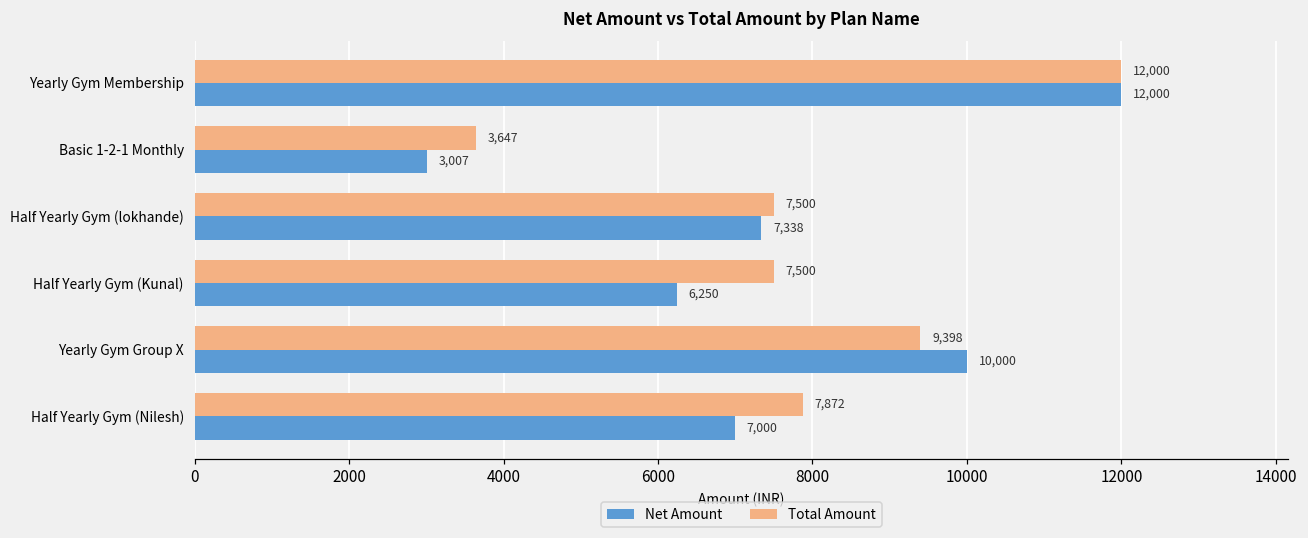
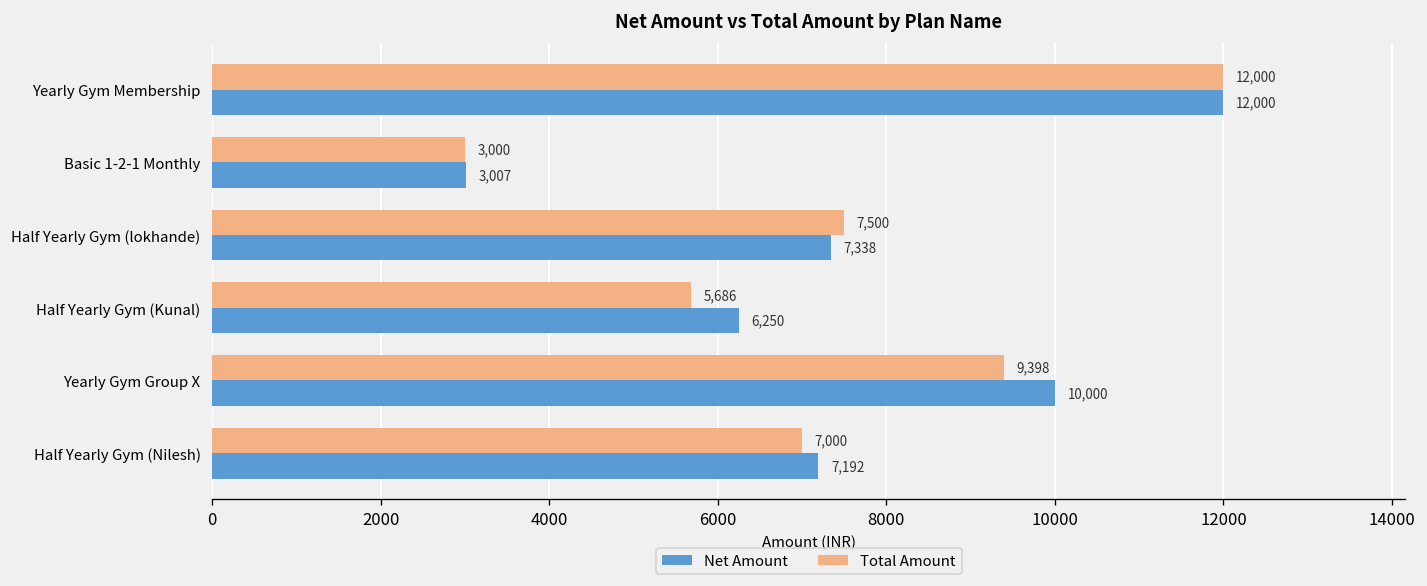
Total Amount, Basic 1-2-1 Monthly: 3,647 -> 3,000
Total Amount, Half Yearly Gym (Kunal): 7,500 -> 5,686
Total Amount, Half Yearly Gym (Nilesh): 7,872 -> 7,000
Net Amount, Half Yearly Gym (Nilesh): 7,000 -> 7,192
